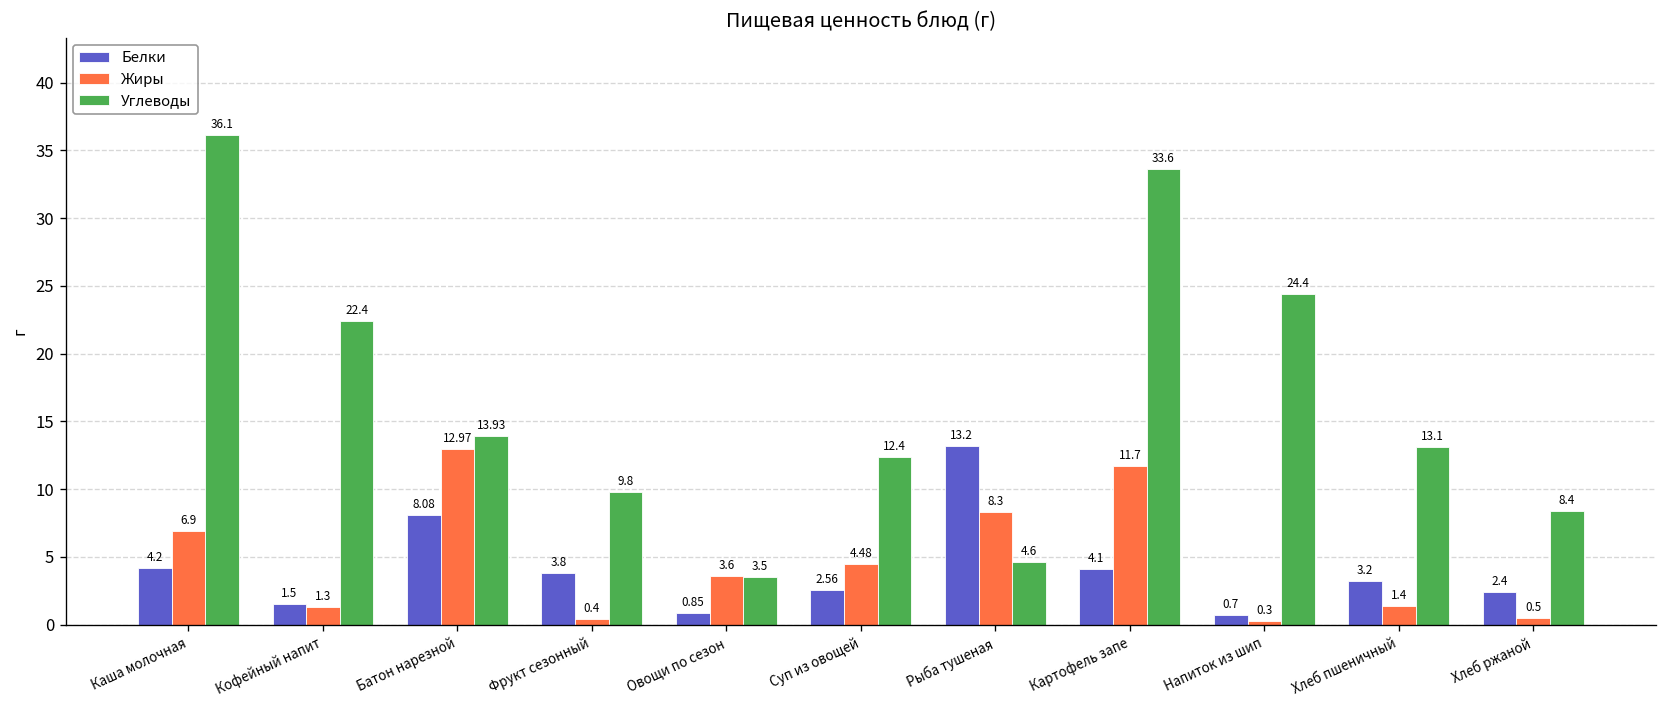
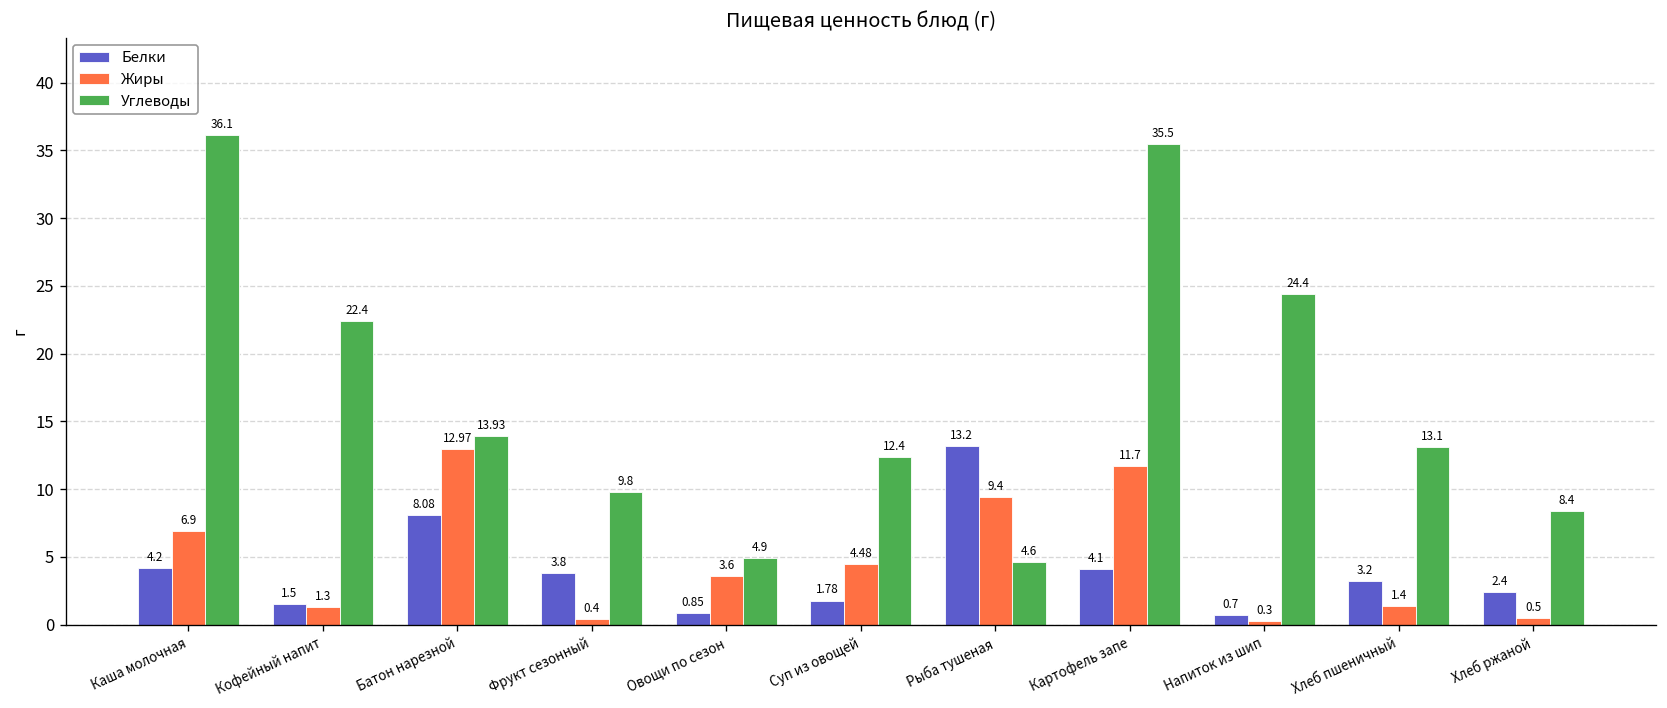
Углеводы, Овощи по сезон: 3.5 -> 4.9
Белки, Суп из овощей: 2.56 -> 1.78
Жиры, Рыба тушеная: 8.3 -> 9.4
Углеводы, Картофель запе: 33.6 -> 35.5
